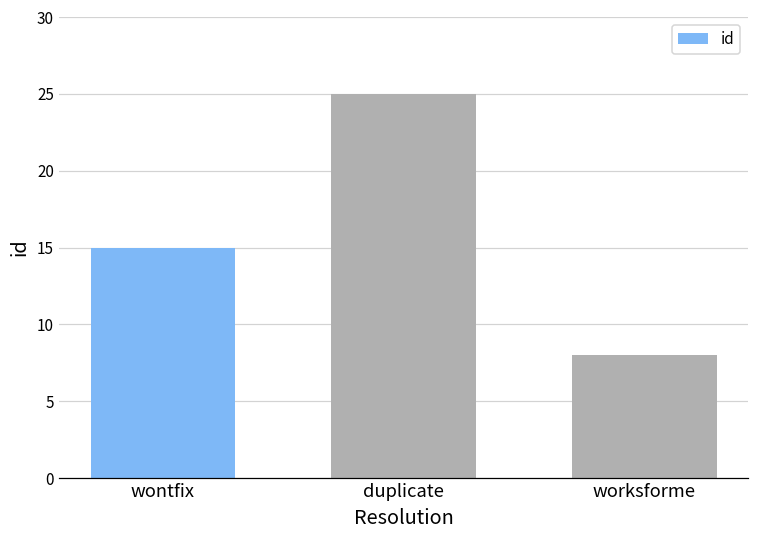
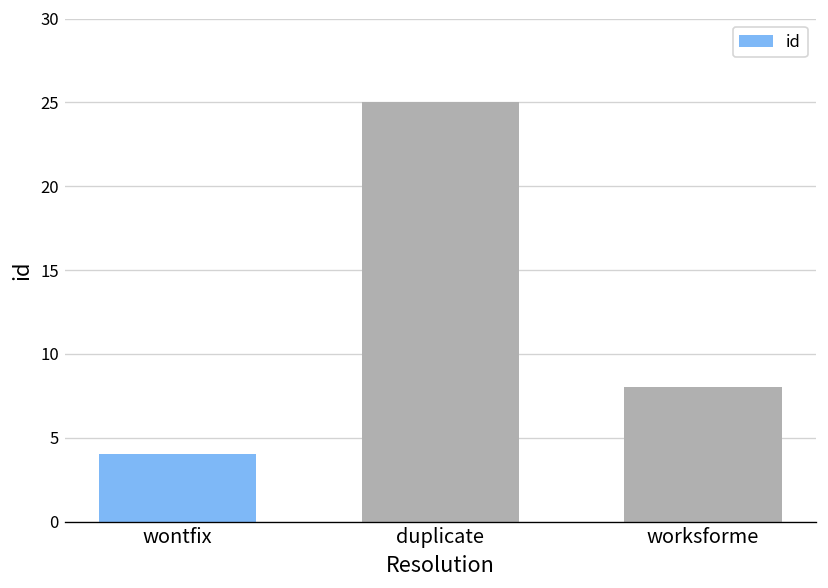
wontfix: 15 -> 4
